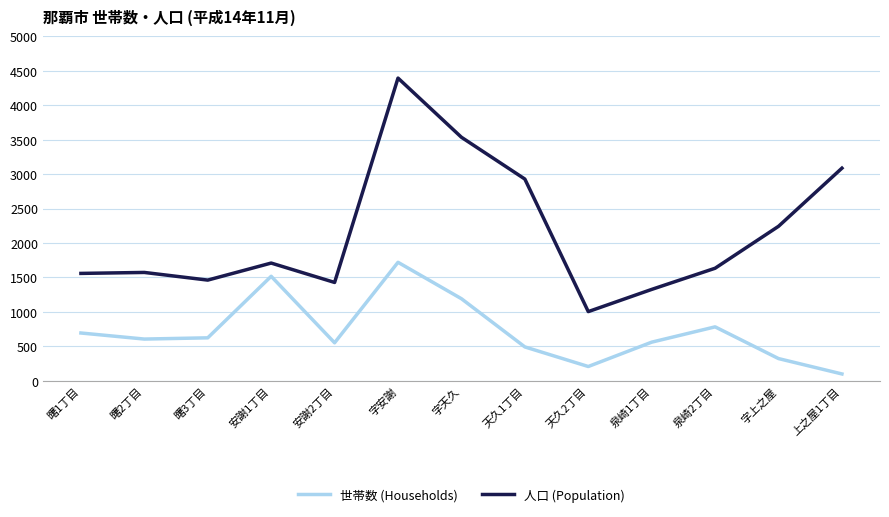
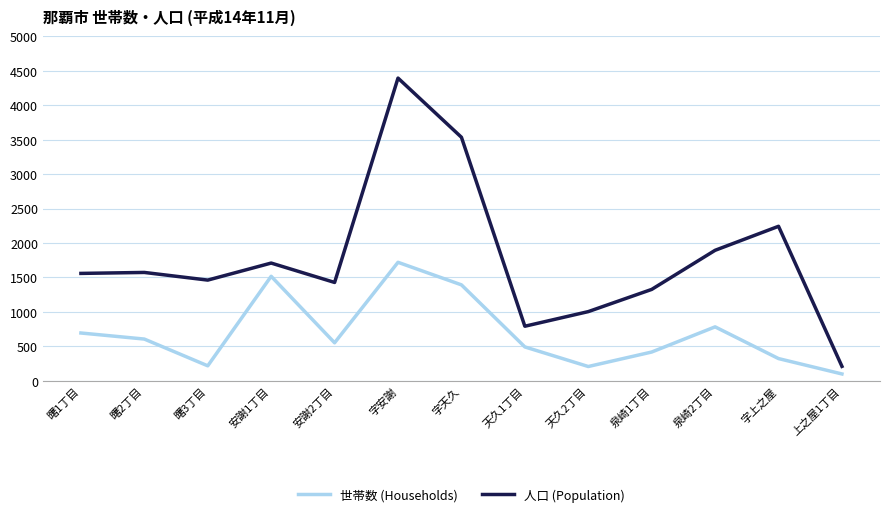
世帯数 (Households), 曙3丁目: 600 -> 200
世帯数 (Households), 字天久: 1200 -> 1400
人口 (Population), 天久1丁目: 2900 -> 800
世帯数 (Households), 泉崎1丁目: 600 -> 400
人口 (Population), 泉崎2丁目: 1600 -> 1900
人口 (Population), 上之屋1丁目: 3100 -> 200
